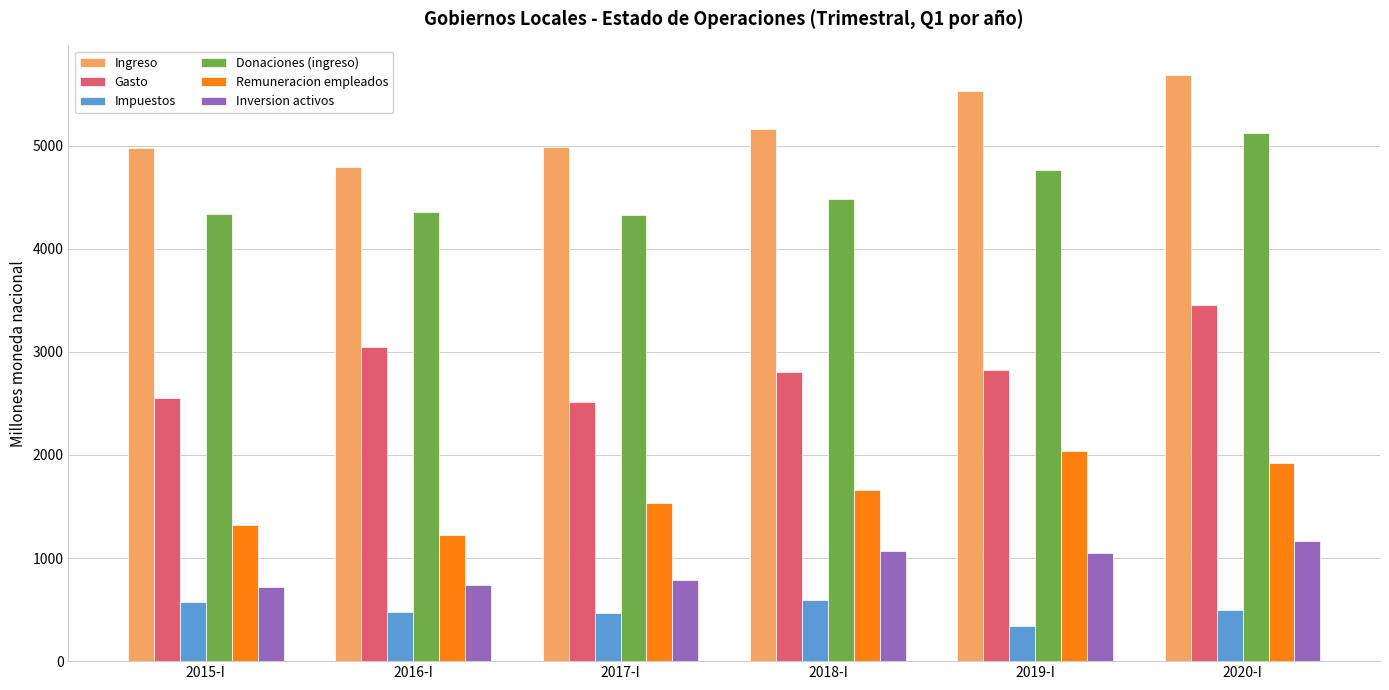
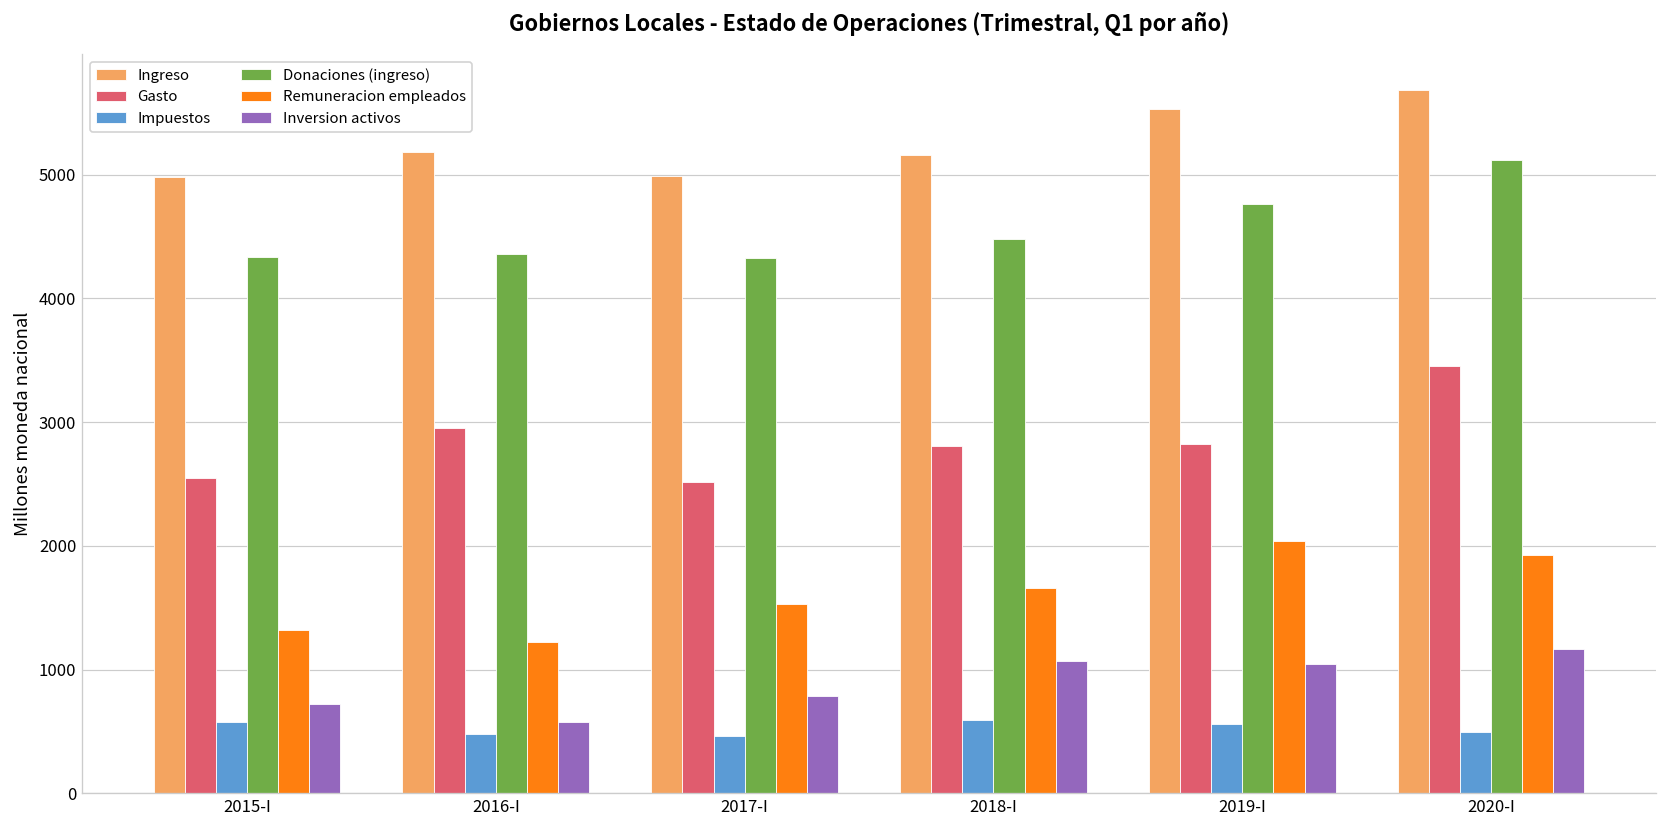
Ingreso, 2016-I: 4790 -> 5180
Gasto, 2016-I: 3050 -> 2950
Inversion activos, 2016-I: 730 -> 570
Impuestos, 2019-I: 340 -> 560
